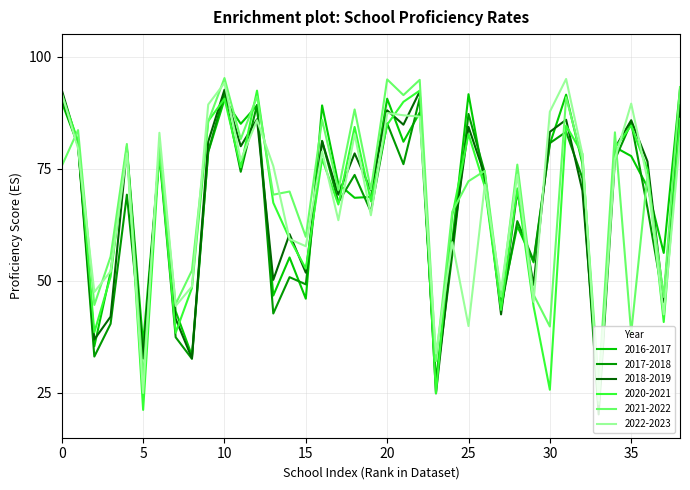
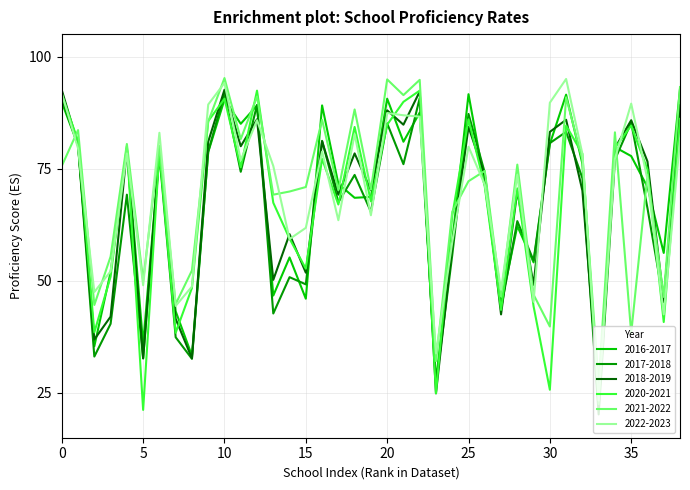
2021-2022, 5: 28 -> 50
2022-2023, 5: 25 -> 49
2021-2022, 15: 60 -> 71
2022-2023, 15: 58 -> 62
2020-2021, 25: 83 -> 86
2022-2023, 25: 40 -> 80
2022-2023, 30: 88 -> 90
